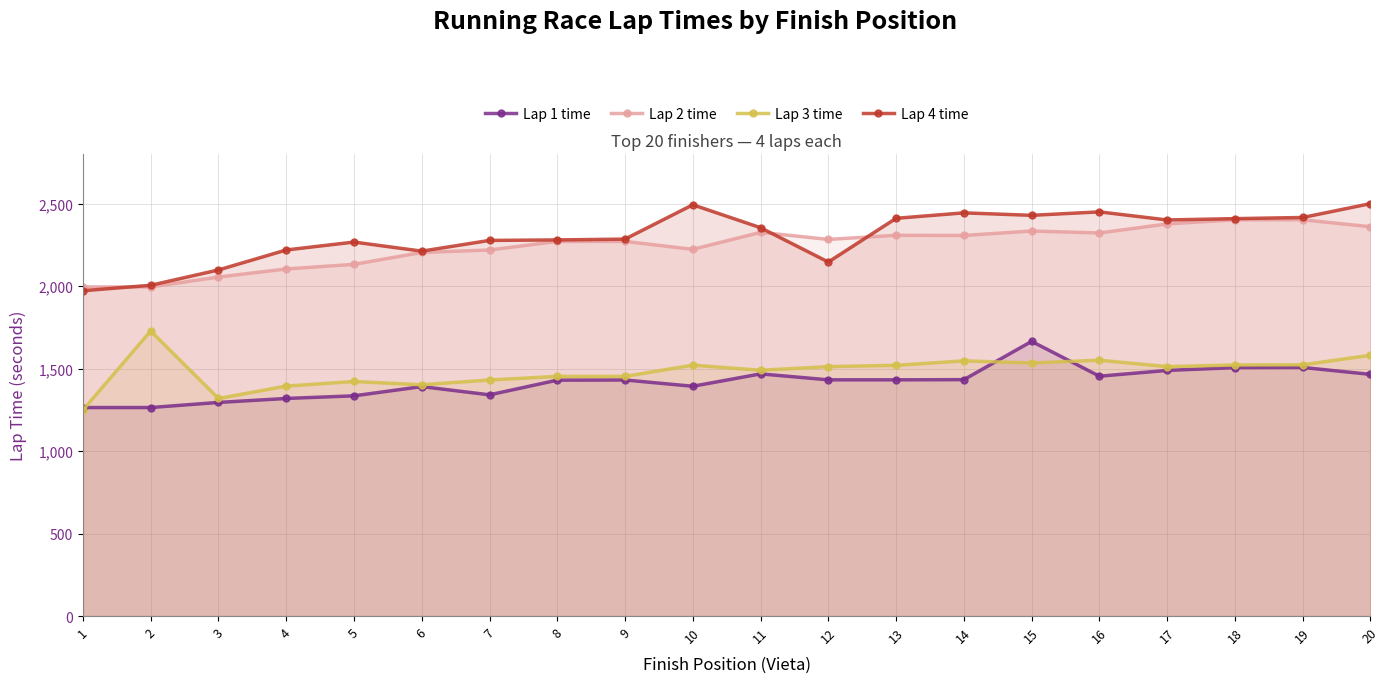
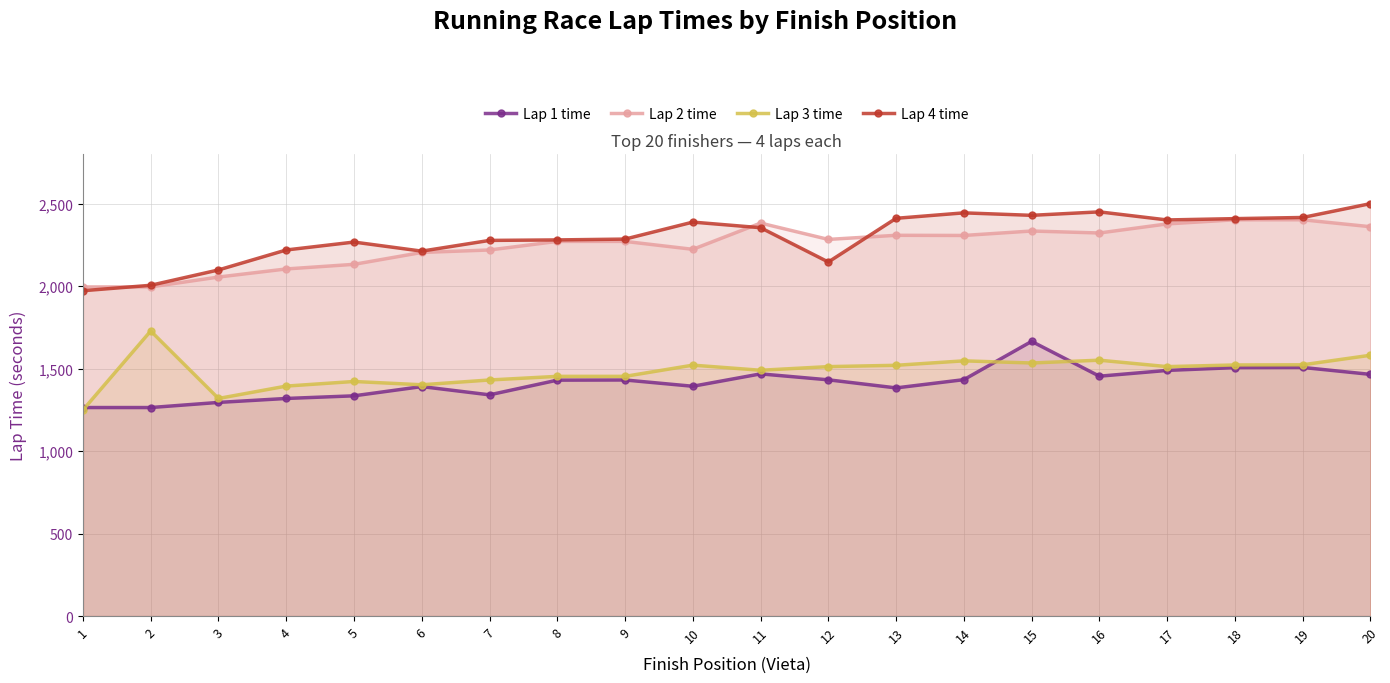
Lap 4 time, 10: 2,490 -> 2,390
Lap 2 time, 11: 2,330 -> 2,380
Lap 1 time, 13: 1,430 -> 1,380
